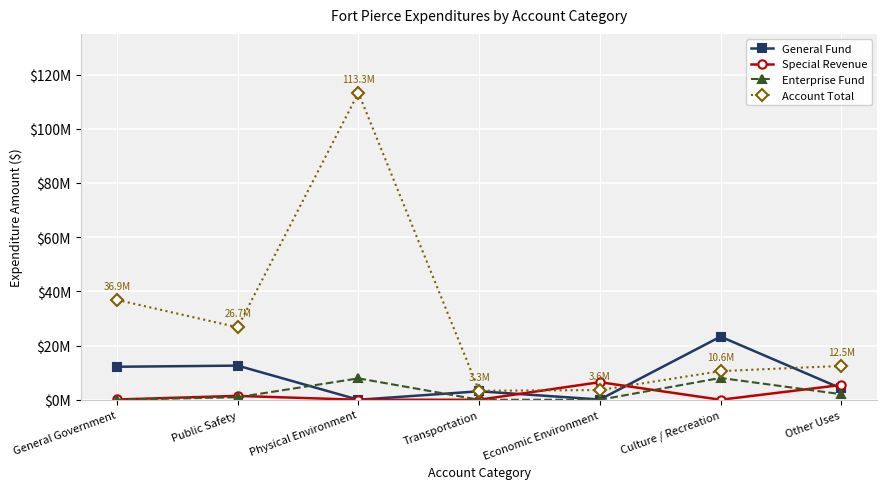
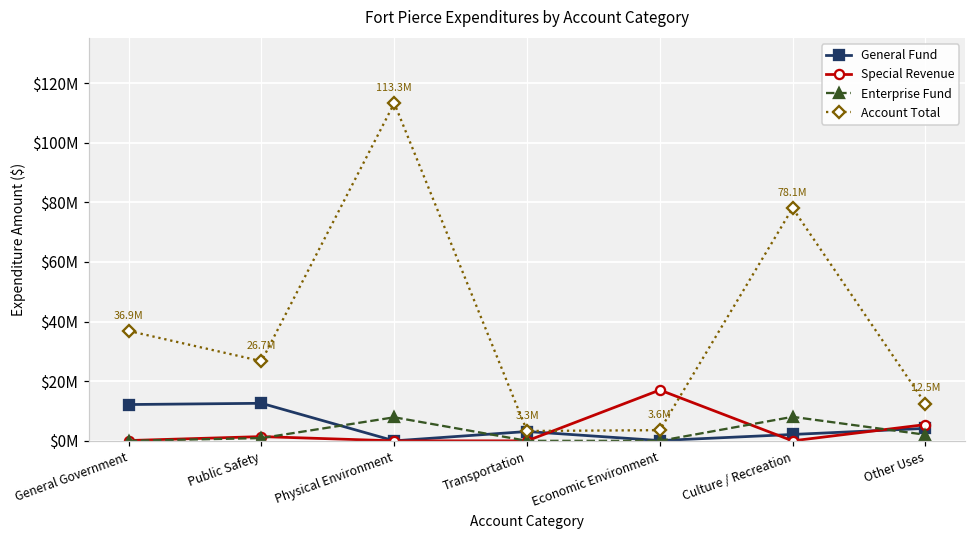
Special Revenue, Economic Environment: $6000000 -> $17000000
General Fund, Culture / Recreation: $23000000 -> $2000000
Account Total, Culture / Recreation: 10.6M -> 78.1M
